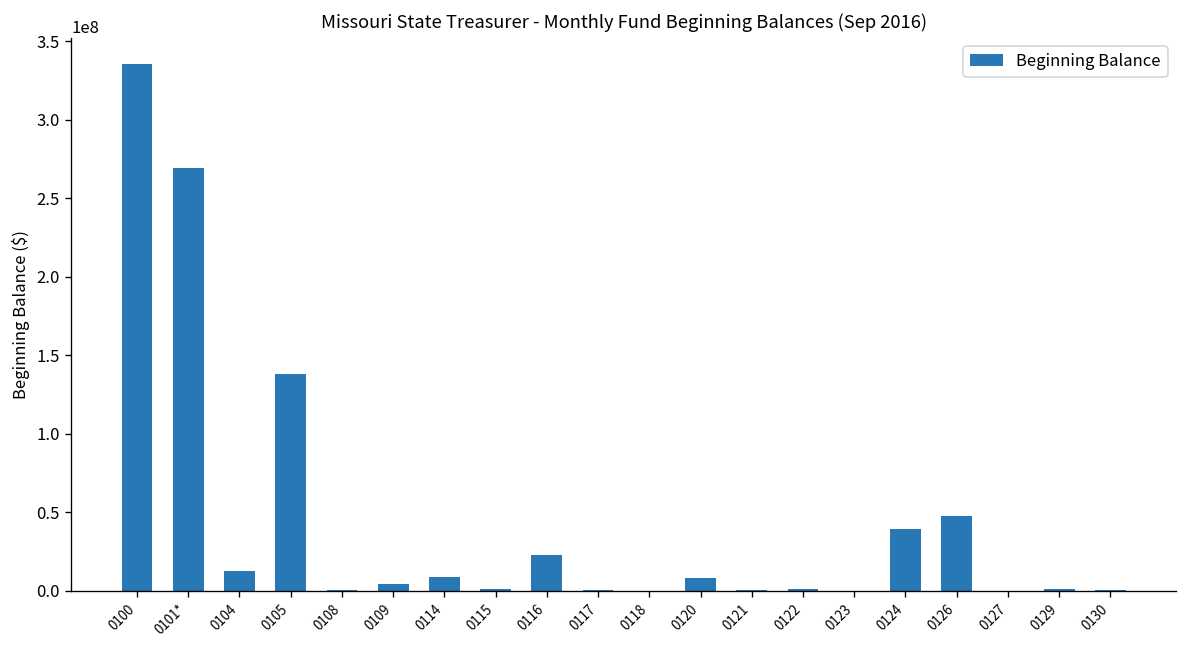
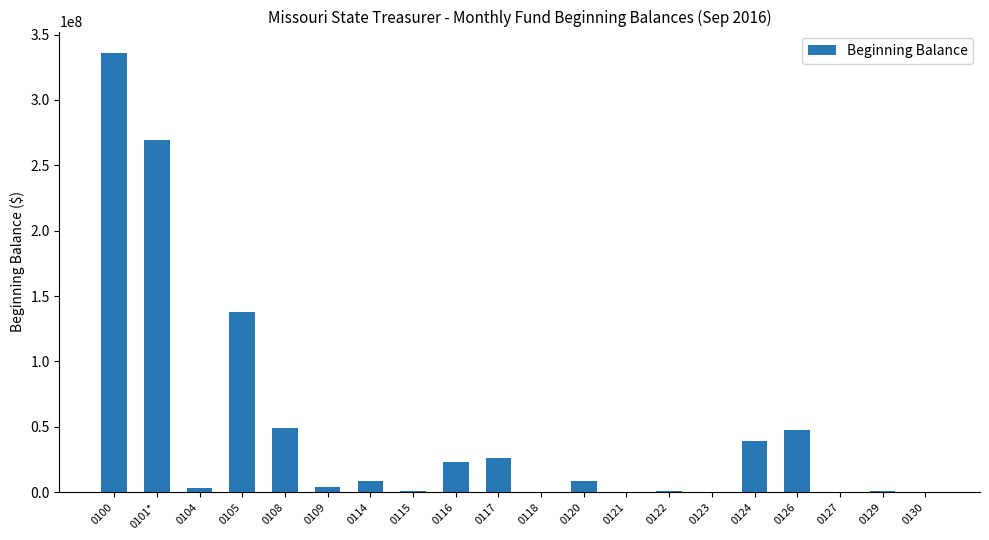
0104: 12000000 -> 3000000
0108: 0 -> 49000000
0117: 1000000 -> 26000000
